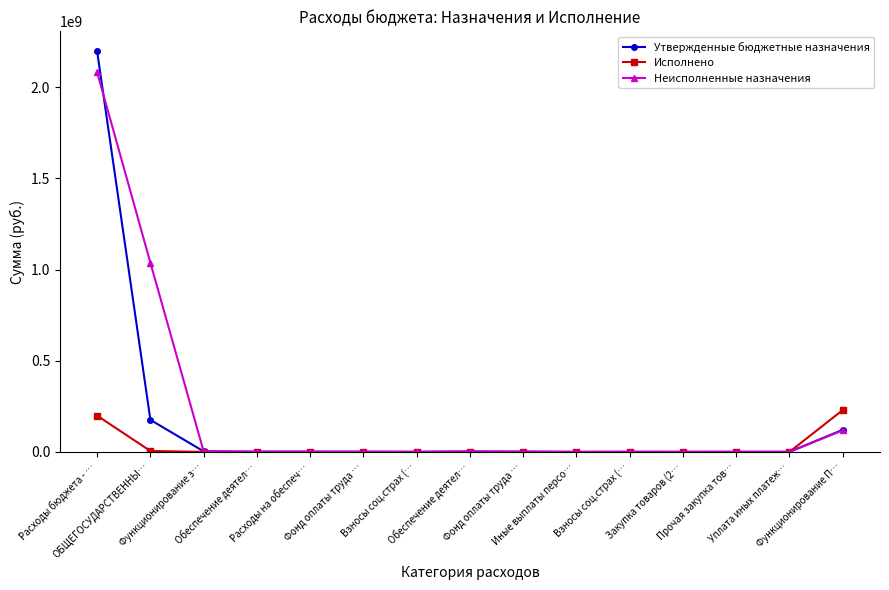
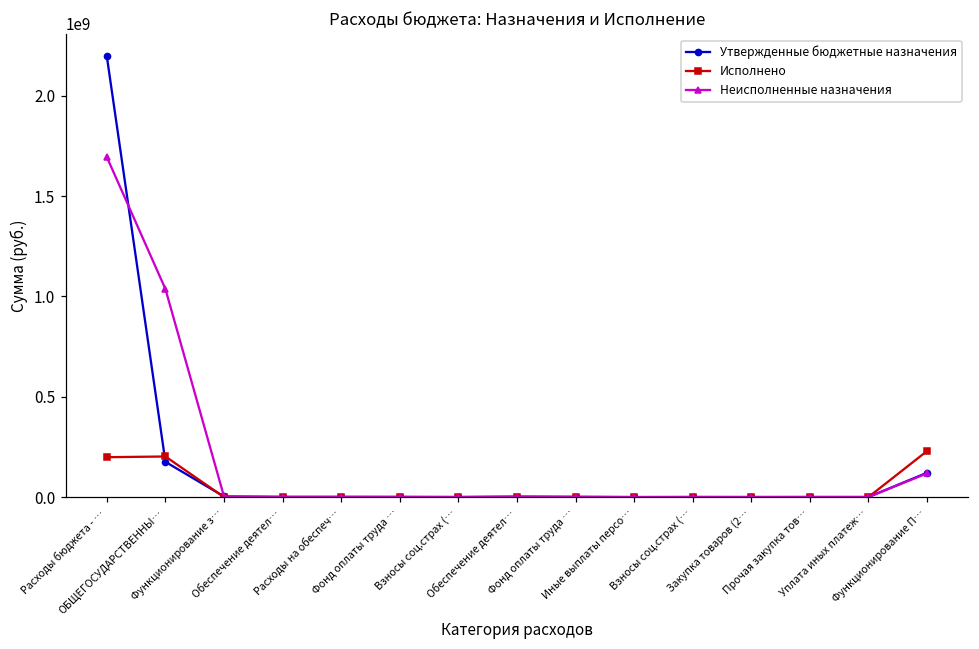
Неисполненные назначения, Расходы бюджета - …: 2080000000 -> 1690000000
Исполнено, ОБЩЕГОСУДАРСТВЕННЫ…: 10000000 -> 200000000
